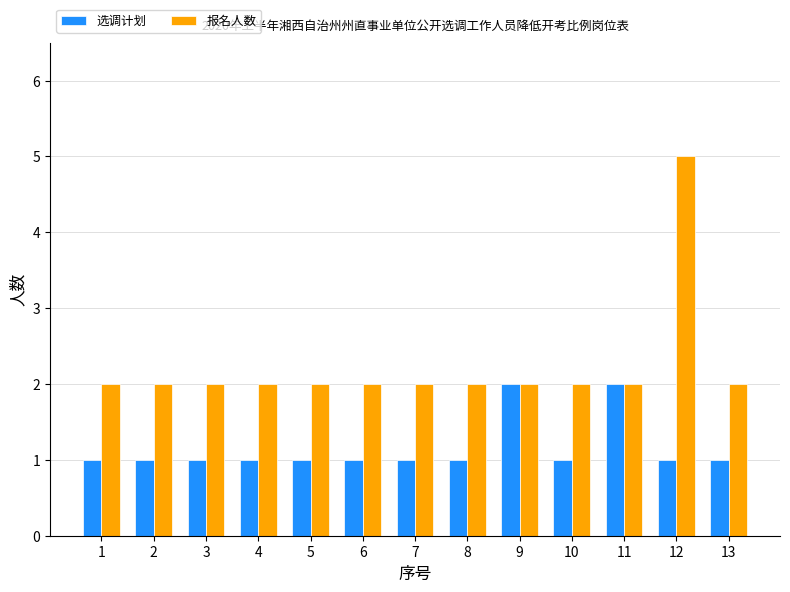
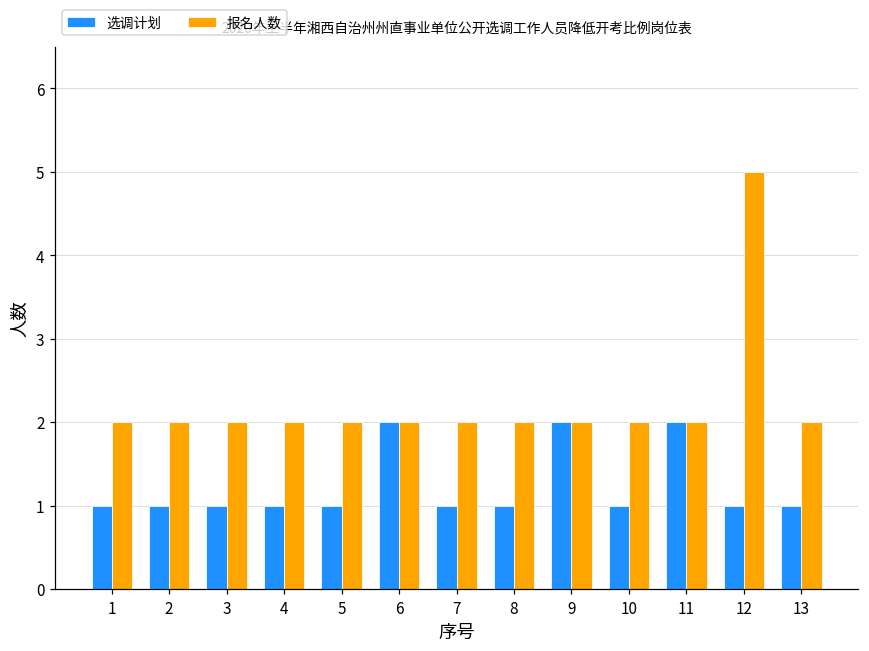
选调计划, 6: 1 -> 2
